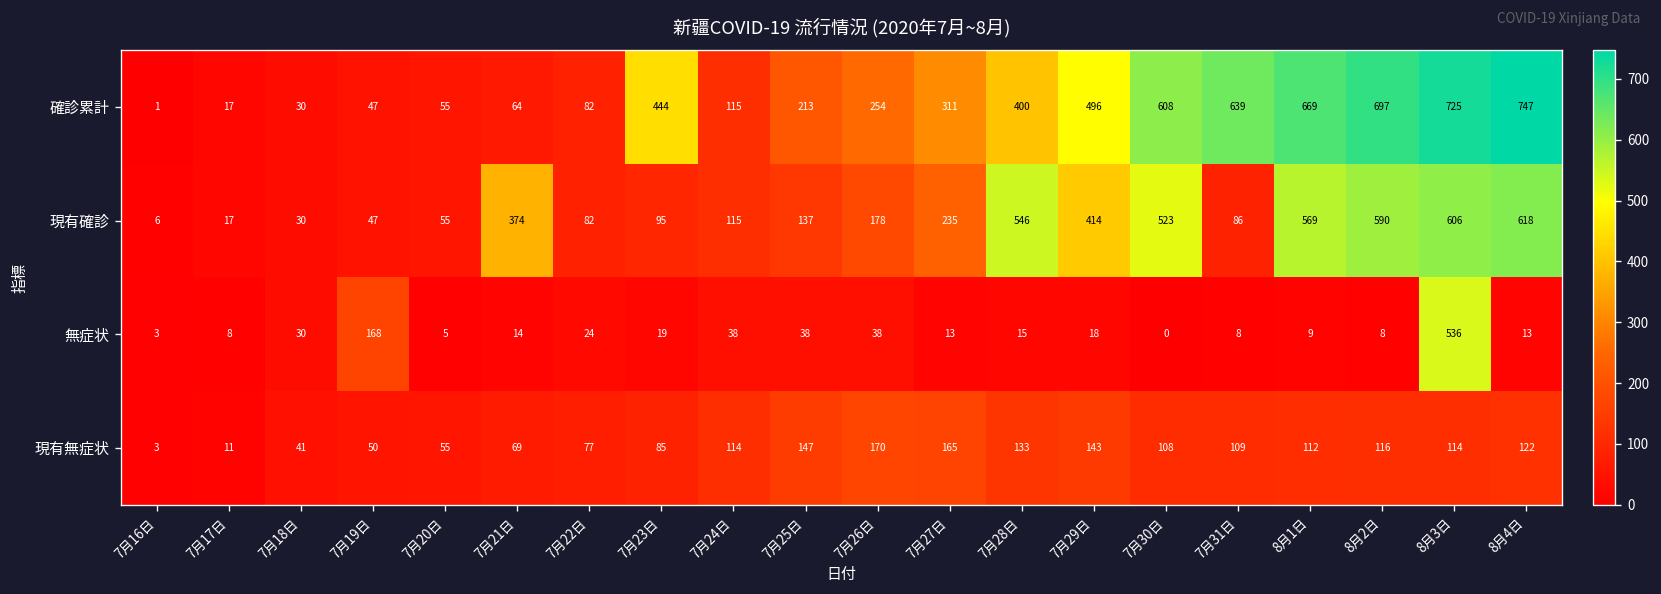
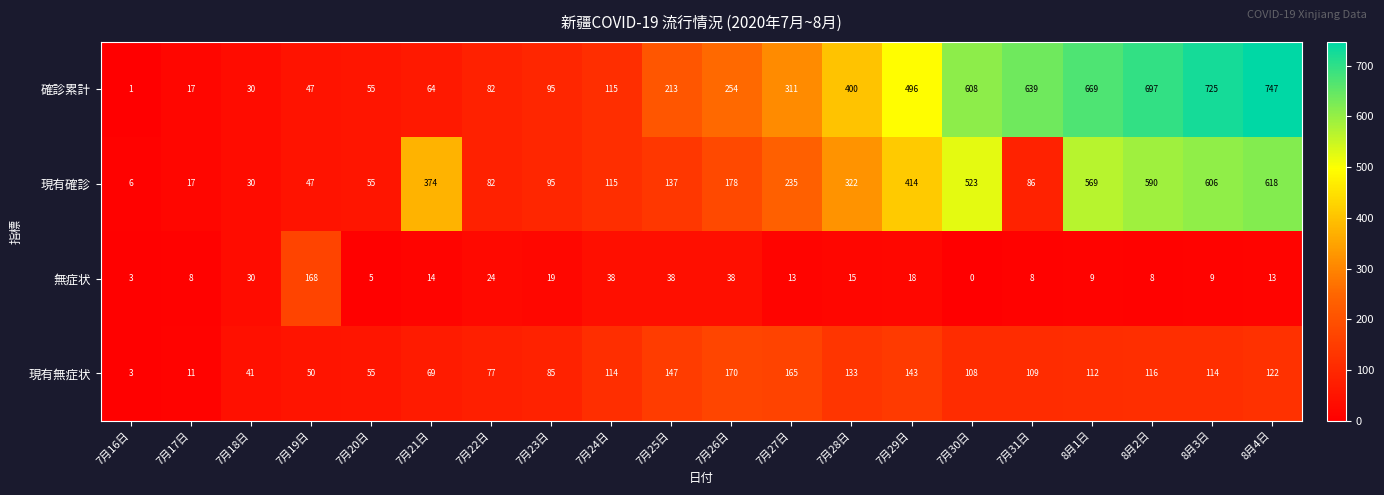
確診累計, 7月23日: 444 -> 95
現有確診, 7月28日: 546 -> 322
無症状, 8月3日: 536 -> 9
